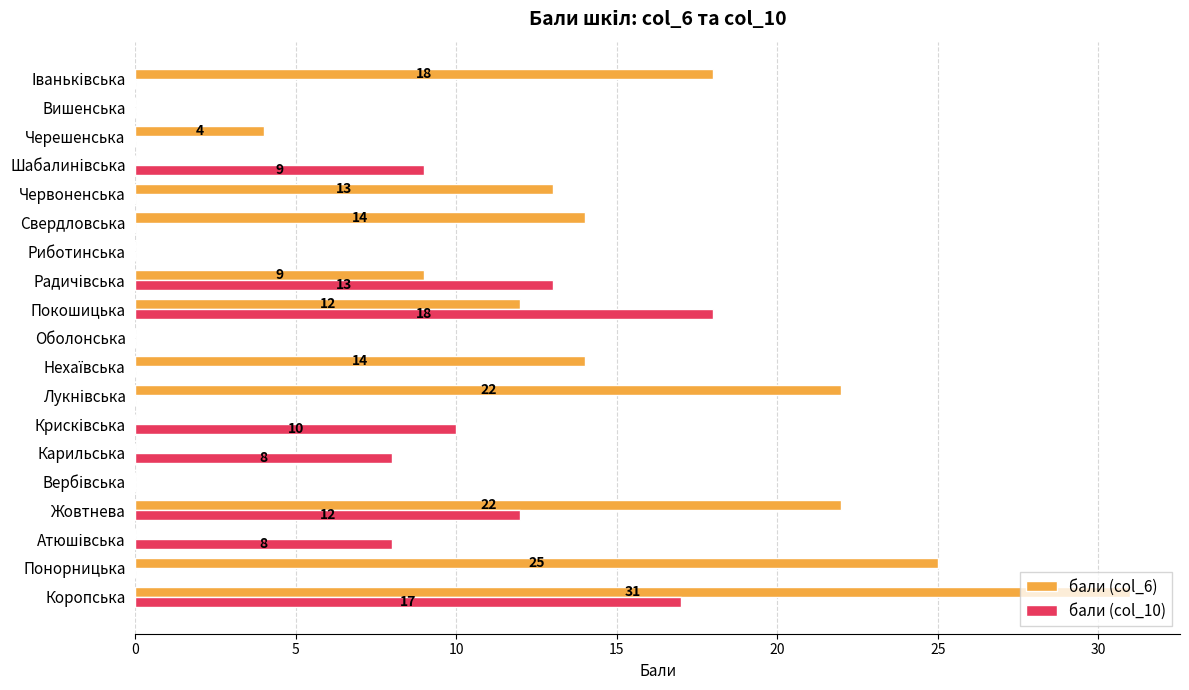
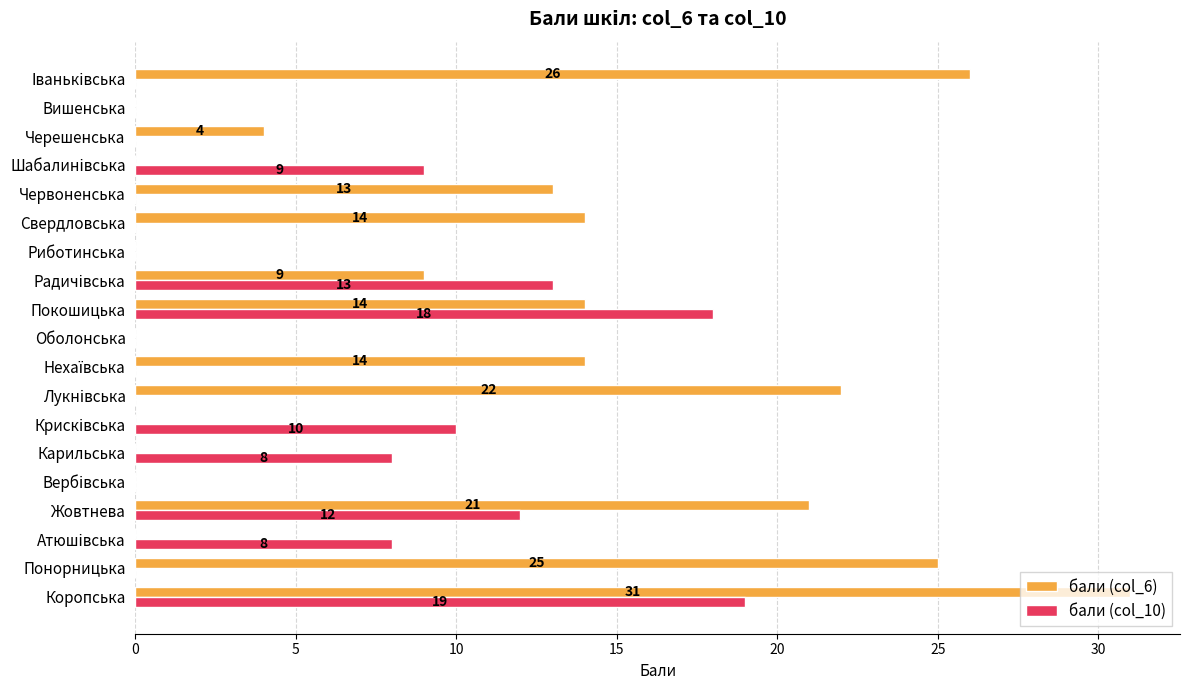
бали (col_6), Іваньківська: 18 -> 26
бали (col_6), Покошицька: 12 -> 14
бали (col_6), Жовтнева: 22 -> 21
бали (col_10), Коропська: 17 -> 19
